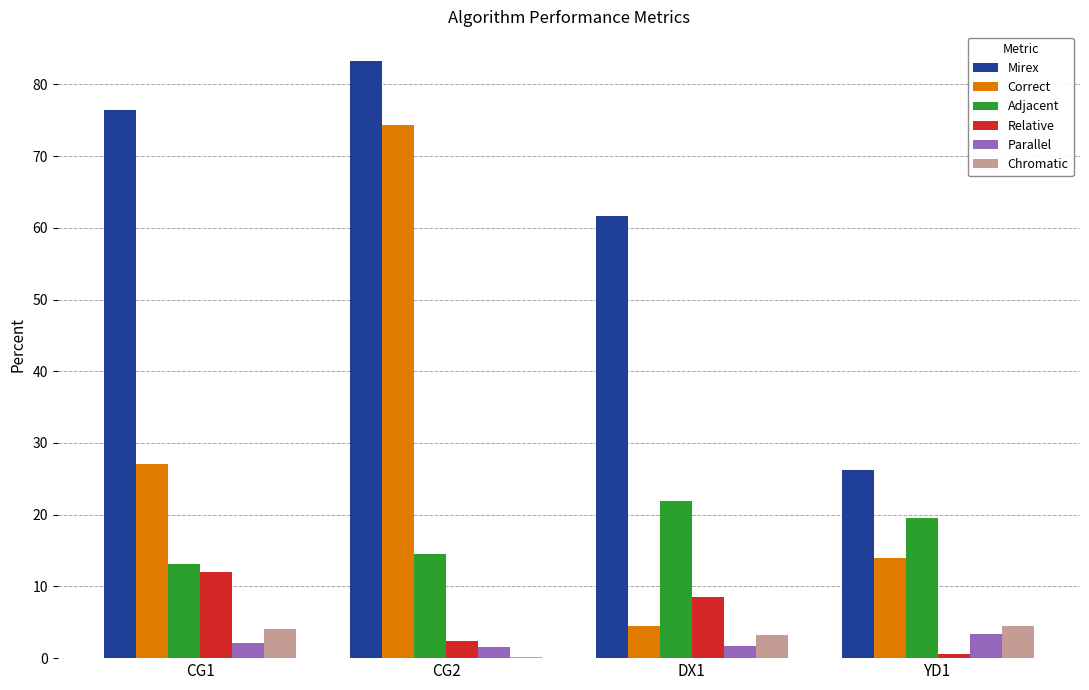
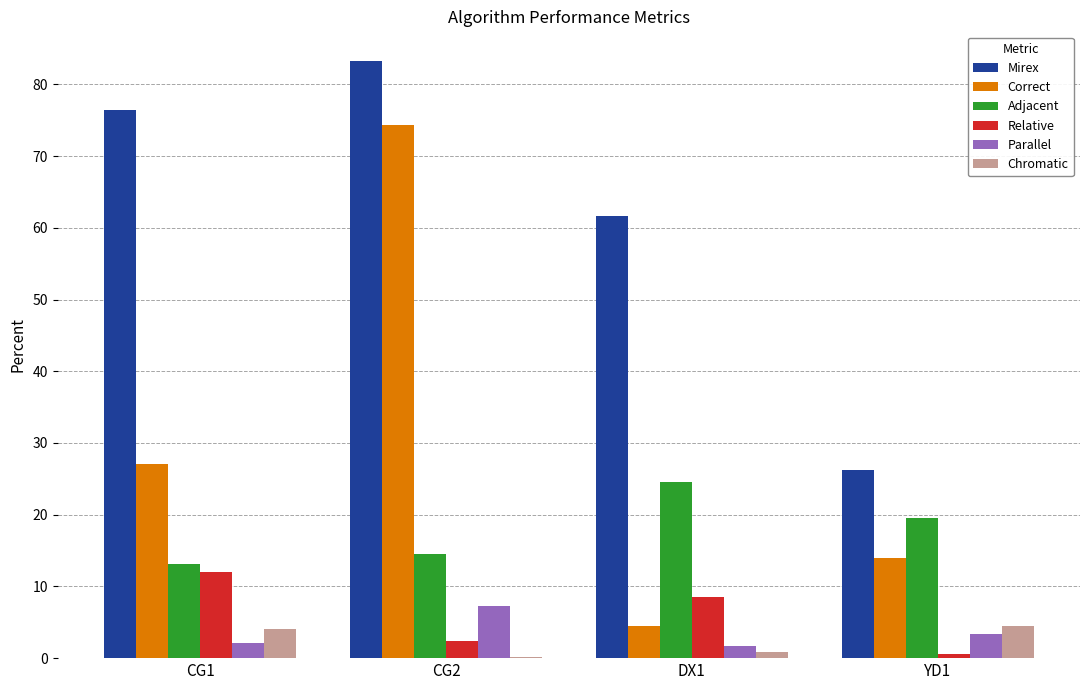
Parallel, CG2: 2 -> 7
Adjacent, DX1: 22 -> 25
Chromatic, DX1: 3 -> 1
